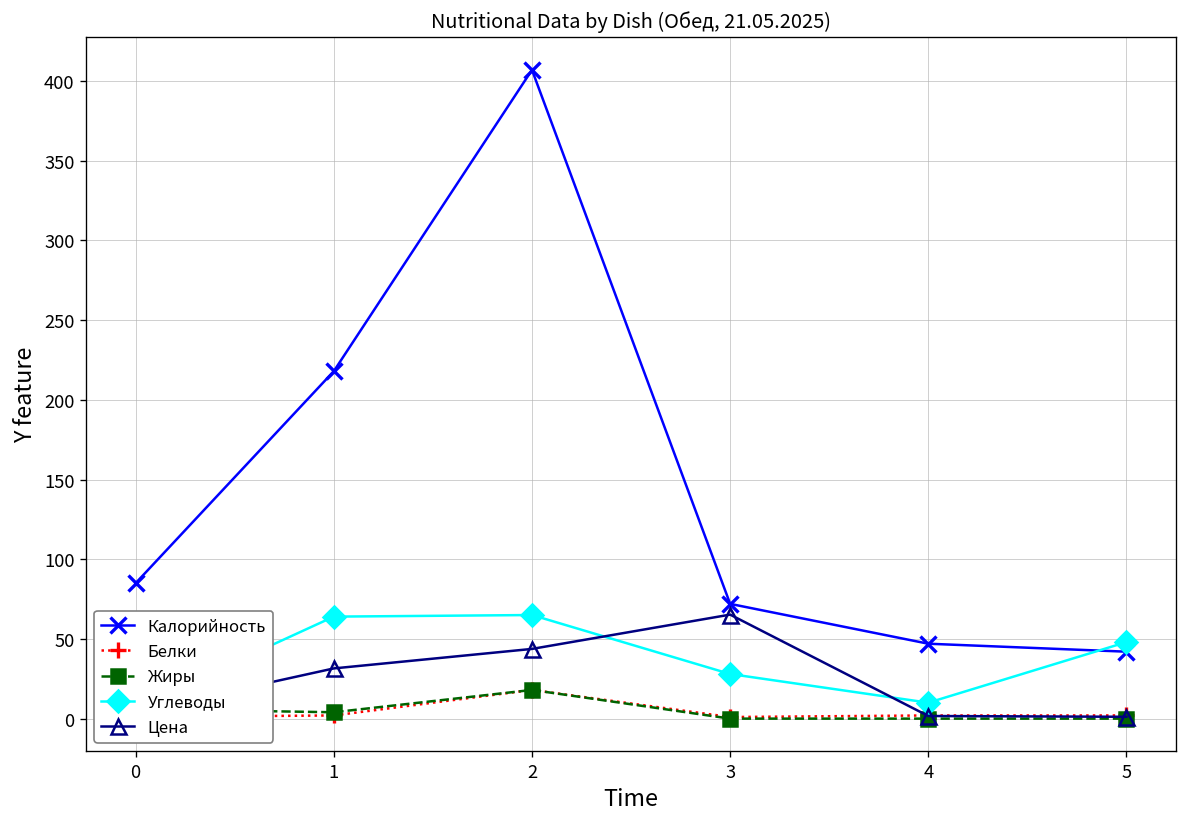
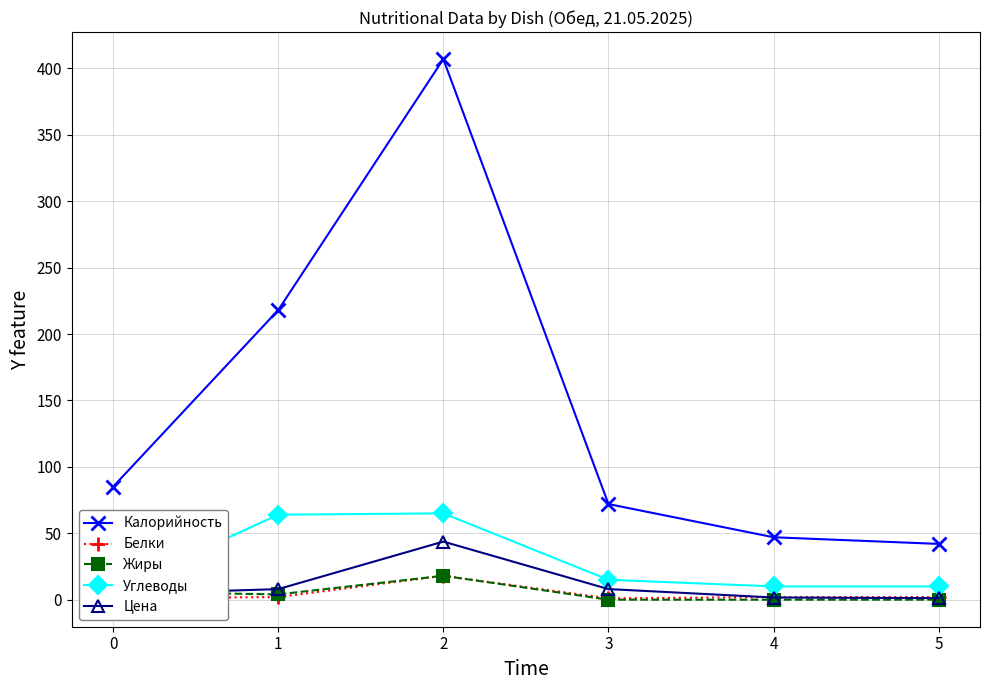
Цена, 1: 32 -> 8
Углеводы, 3: 28 -> 15
Цена, 3: 65 -> 8
Углеводы, 5: 48 -> 10
